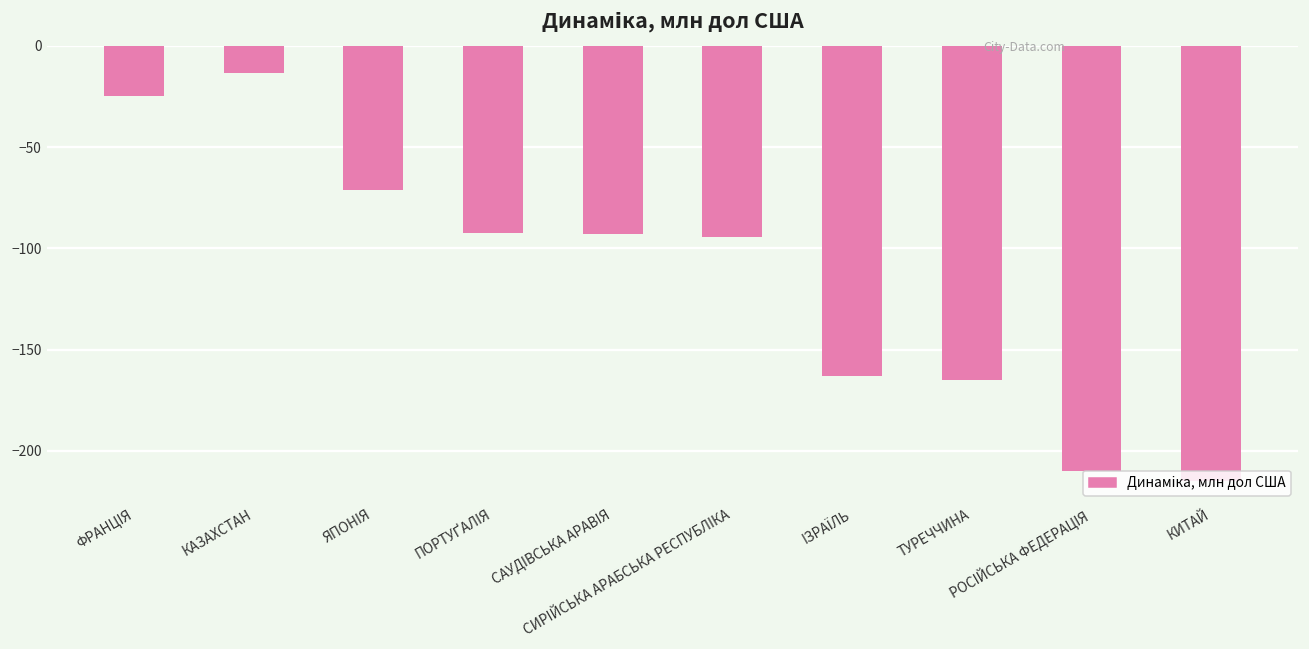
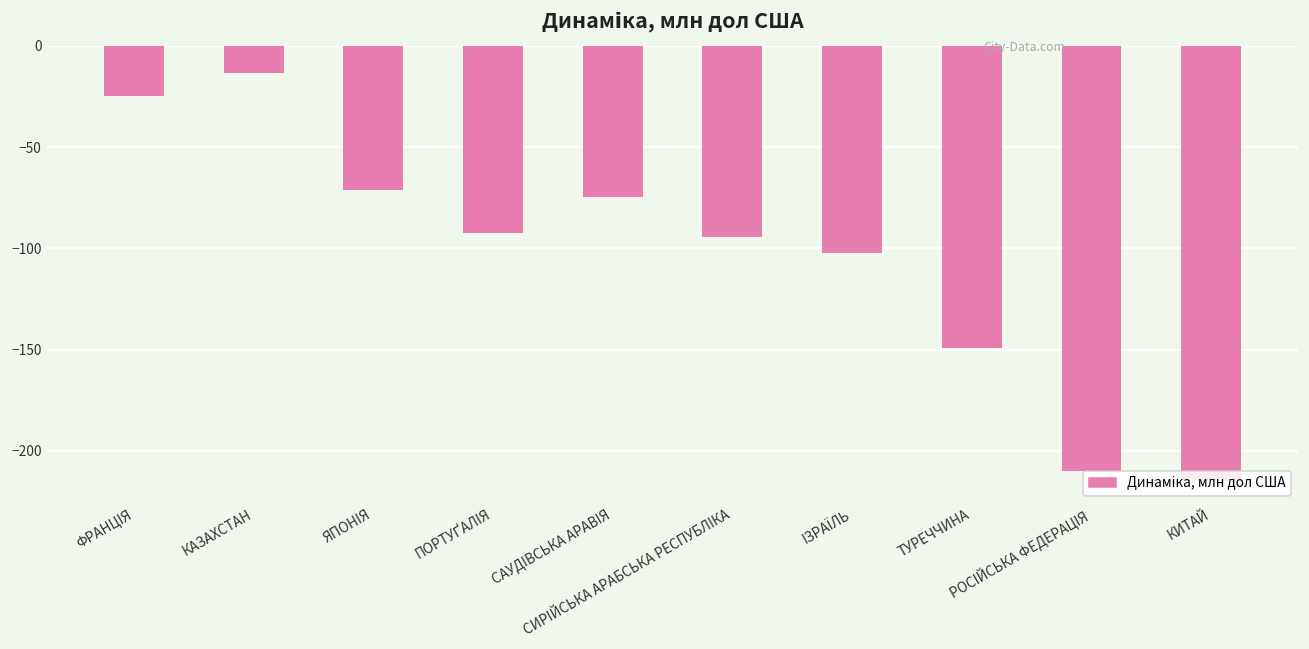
САУДIВСЬКА АРАВIЯ: -93 -> -75
IЗРАЇЛЬ: -163 -> -102
ТУРЕЧЧИНА: -165 -> -149
